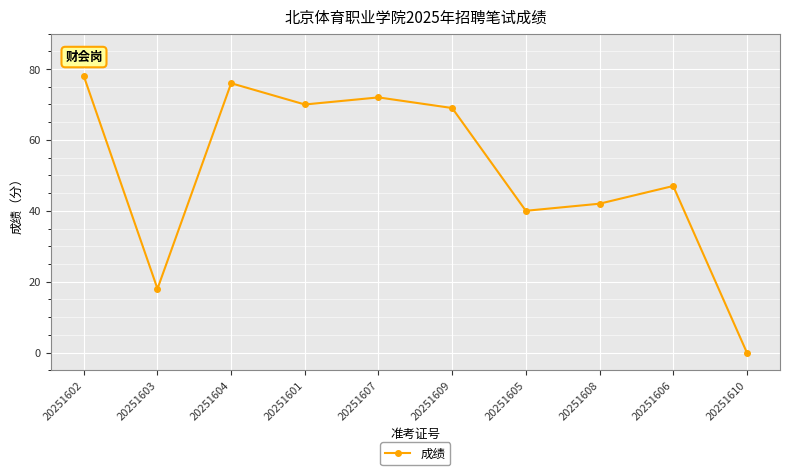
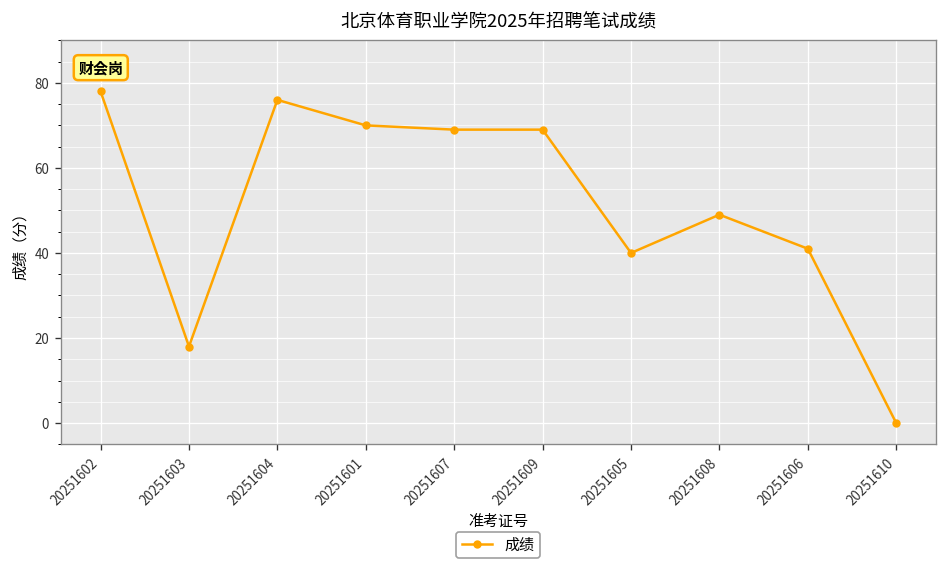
20251607: 72 -> 69
20251608: 42 -> 49
20251606: 47 -> 41
